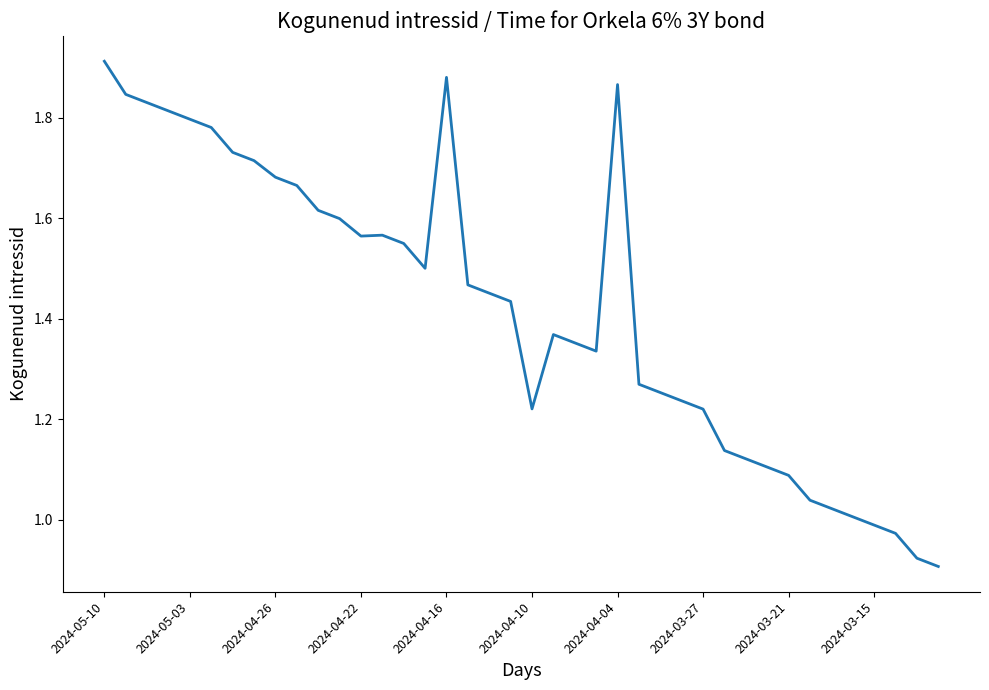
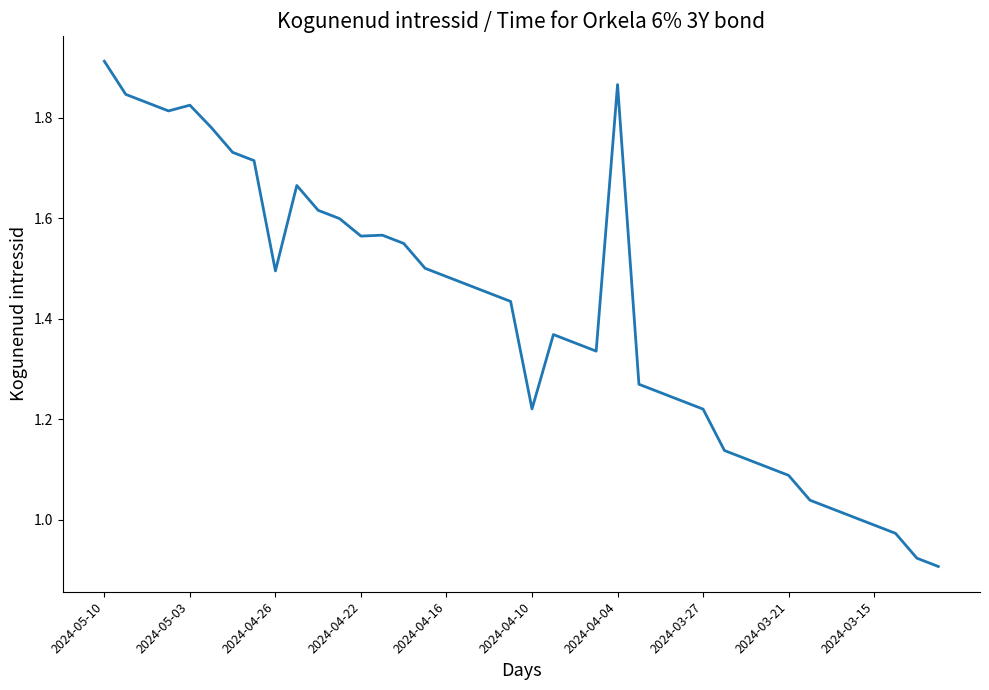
2024-05-03: 1.80 -> 1.82
2024-04-26: 1.68 -> 1.49
2024-04-16: 1.88 -> 1.48
